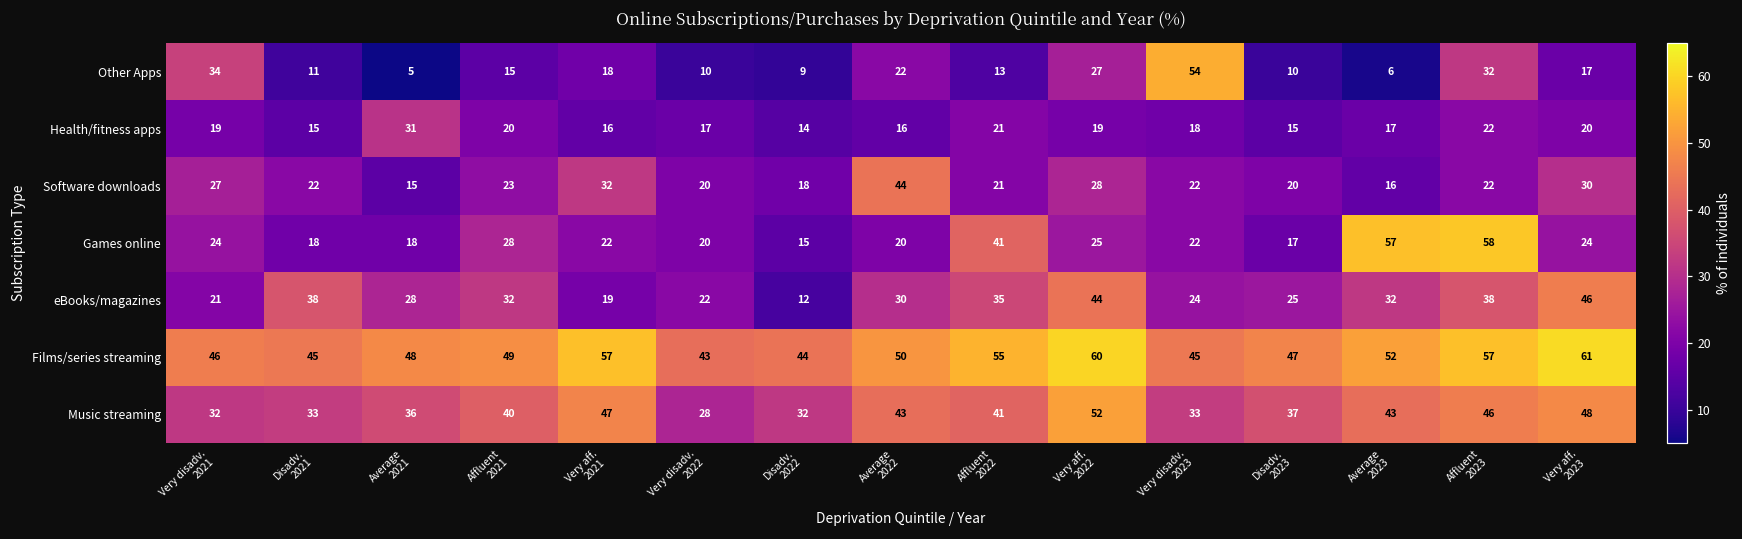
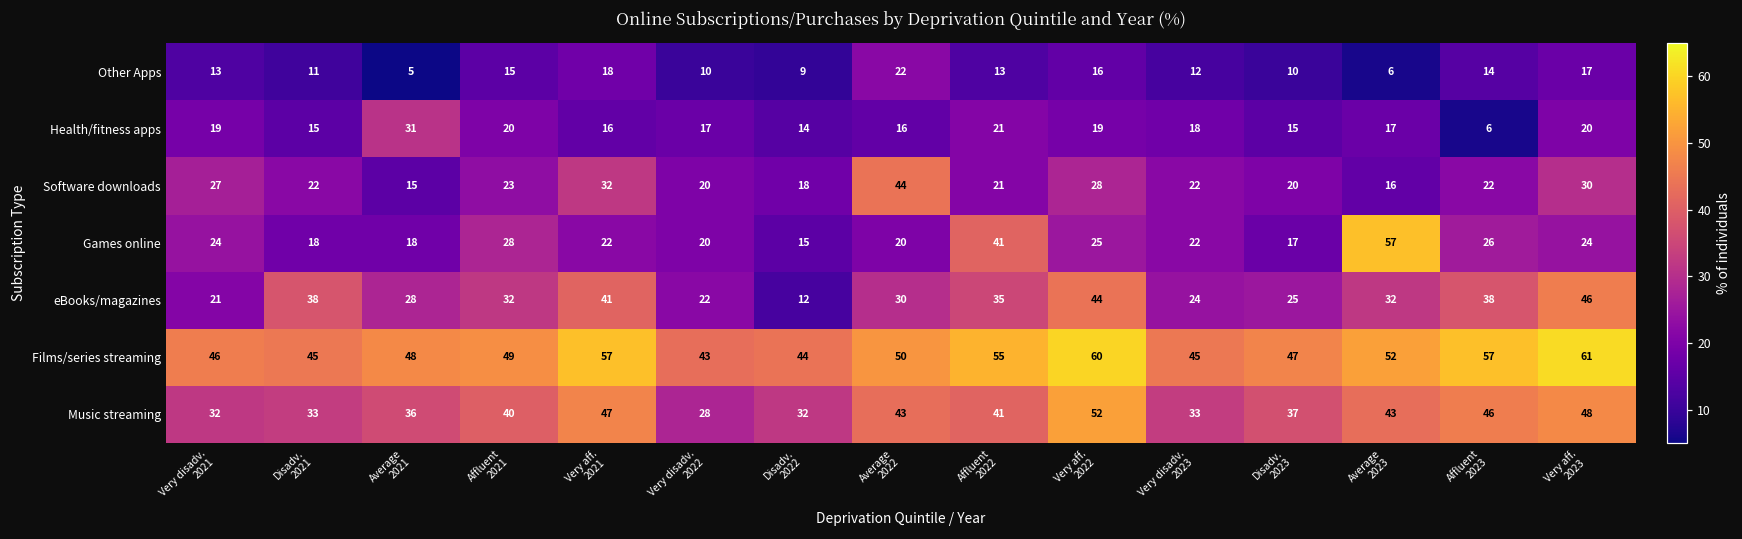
Other Apps, Very disadv. 2021: 34 -> 13
Other Apps, Very aff. 2022: 27 -> 16
Other Apps, Very disadv. 2023: 54 -> 12
Other Apps, Affluent 2023: 32 -> 14
Health/fitness apps, Affluent 2023: 22 -> 6
Games online, Affluent 2023: 58 -> 26
eBooks/magazines, Very aff. 2021: 19 -> 41
